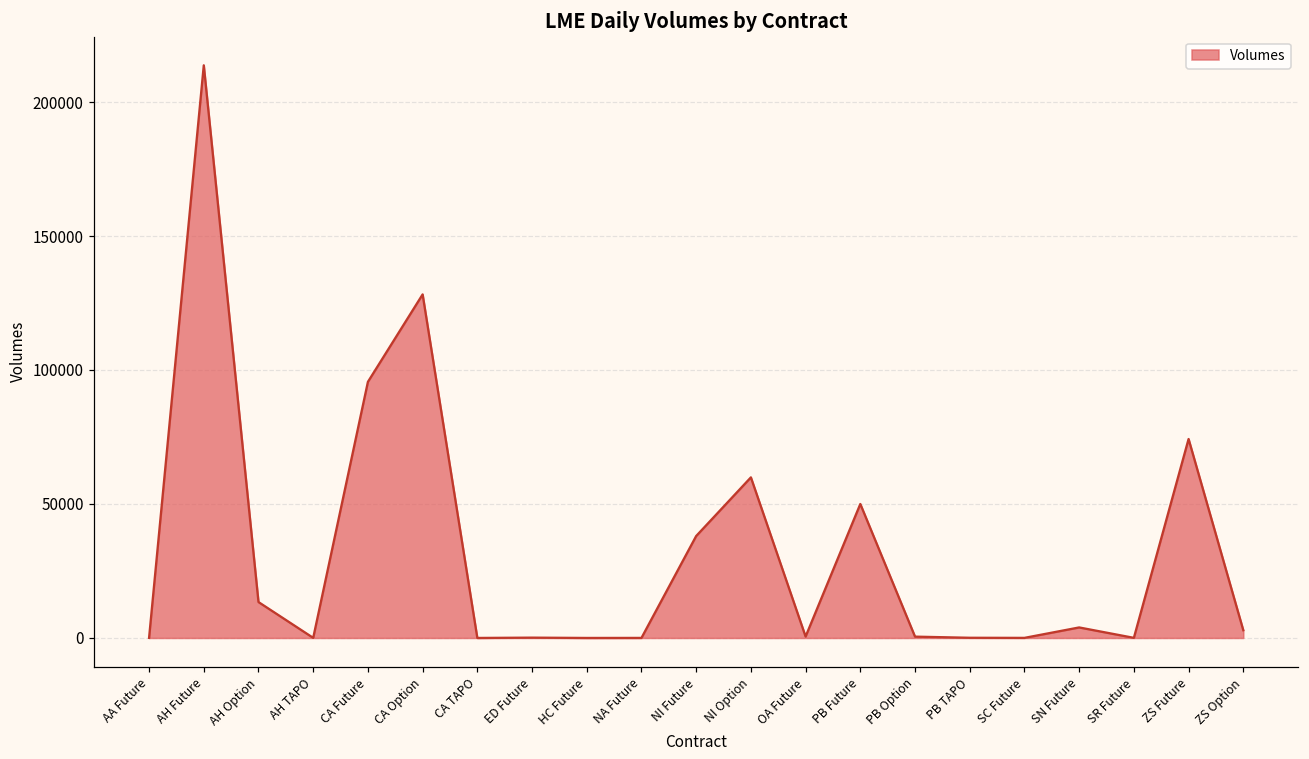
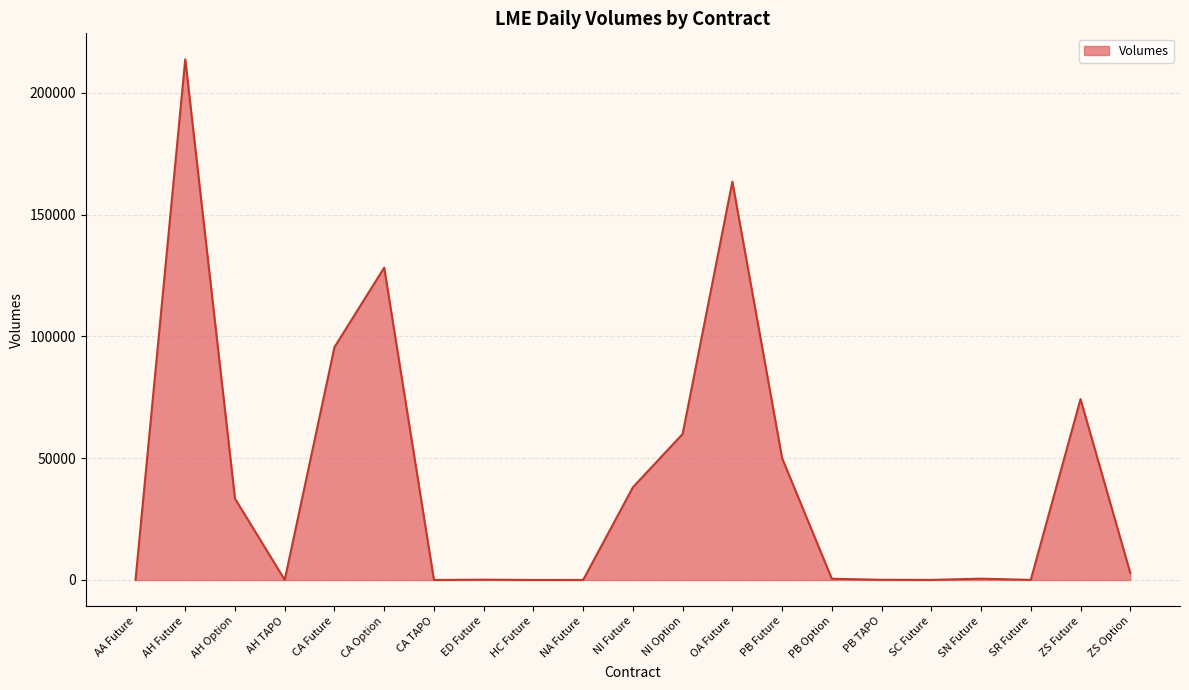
AH Option: 13000 -> 33000
OA Future: 1000 -> 163000
SN Future: 4000 -> 1000
